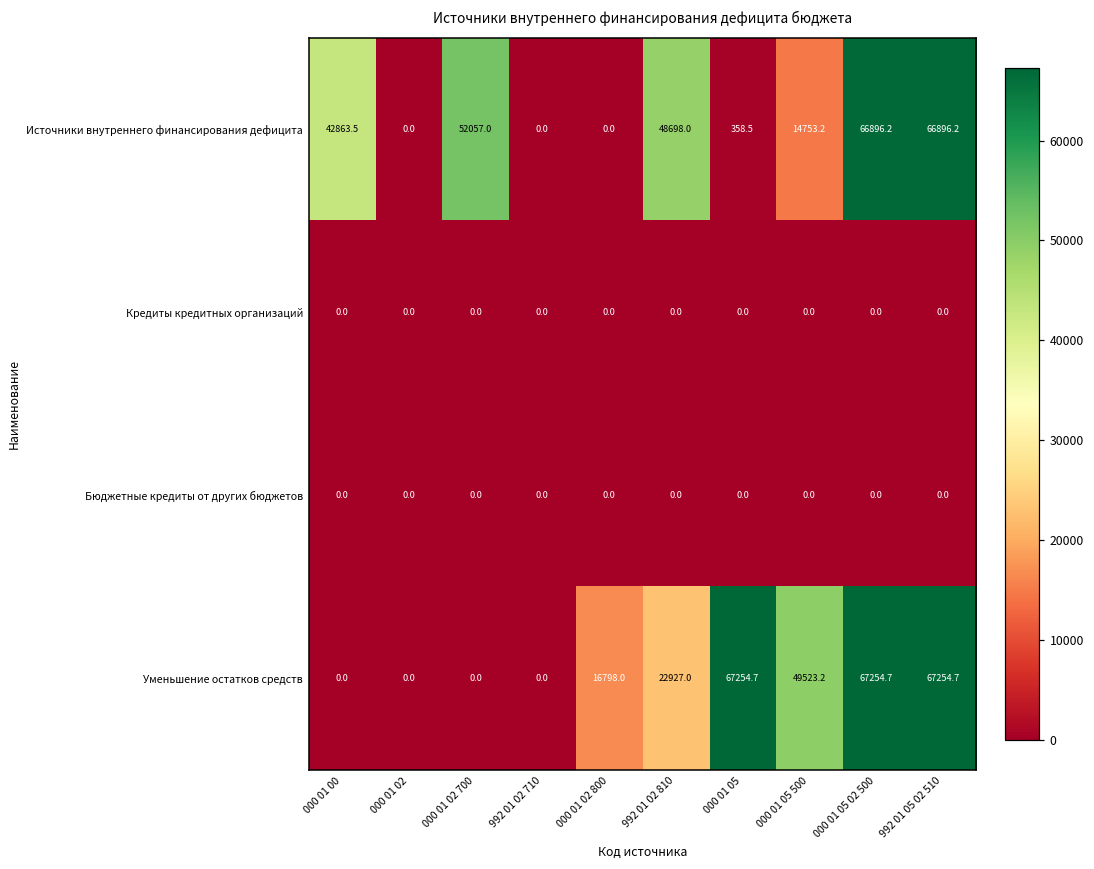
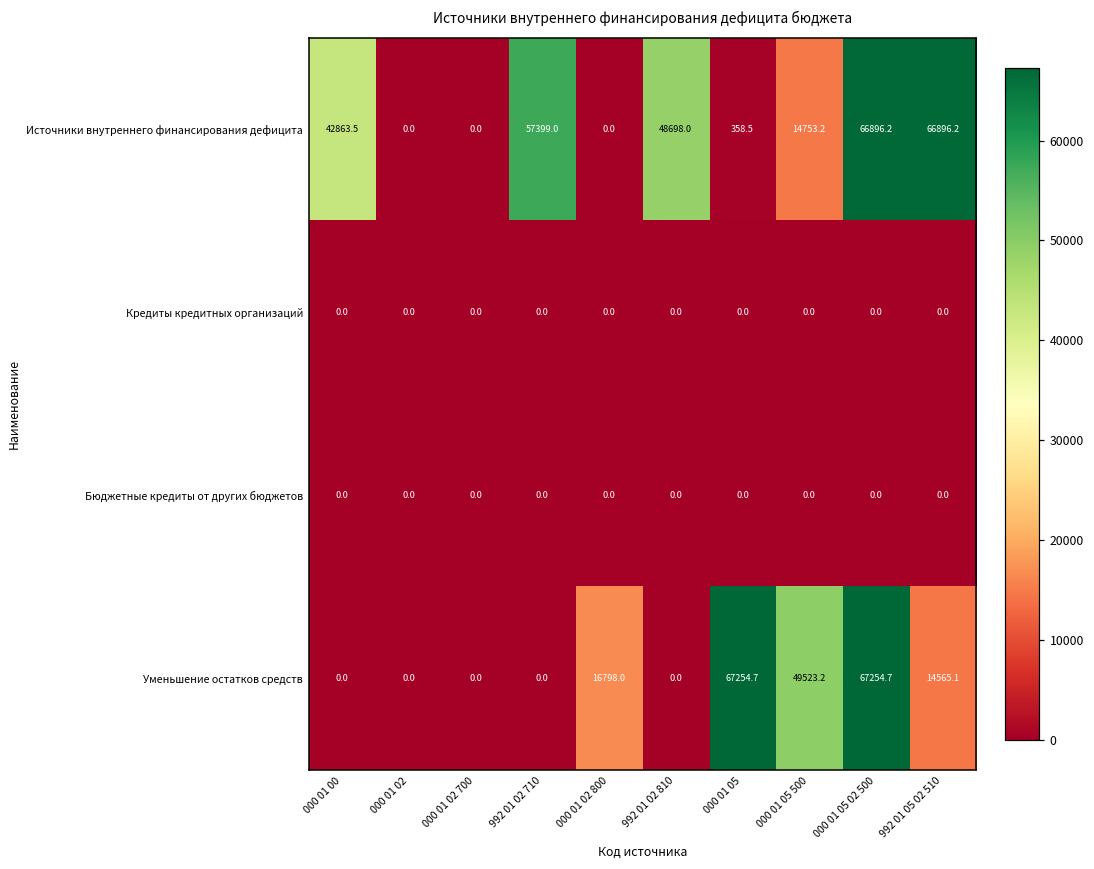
Источники внутреннего финансирования дефицита, 000 01 02 700: 52057.0 -> 0.0
Источники внутреннего финансирования дефицита, 992 01 02 710: 0.0 -> 57399.0
Уменьшение остатков средств, 992 01 02 810: 22927.0 -> 0.0
Уменьшение остатков средств, 992 01 05 02 510: 67254.7 -> 14565.1
